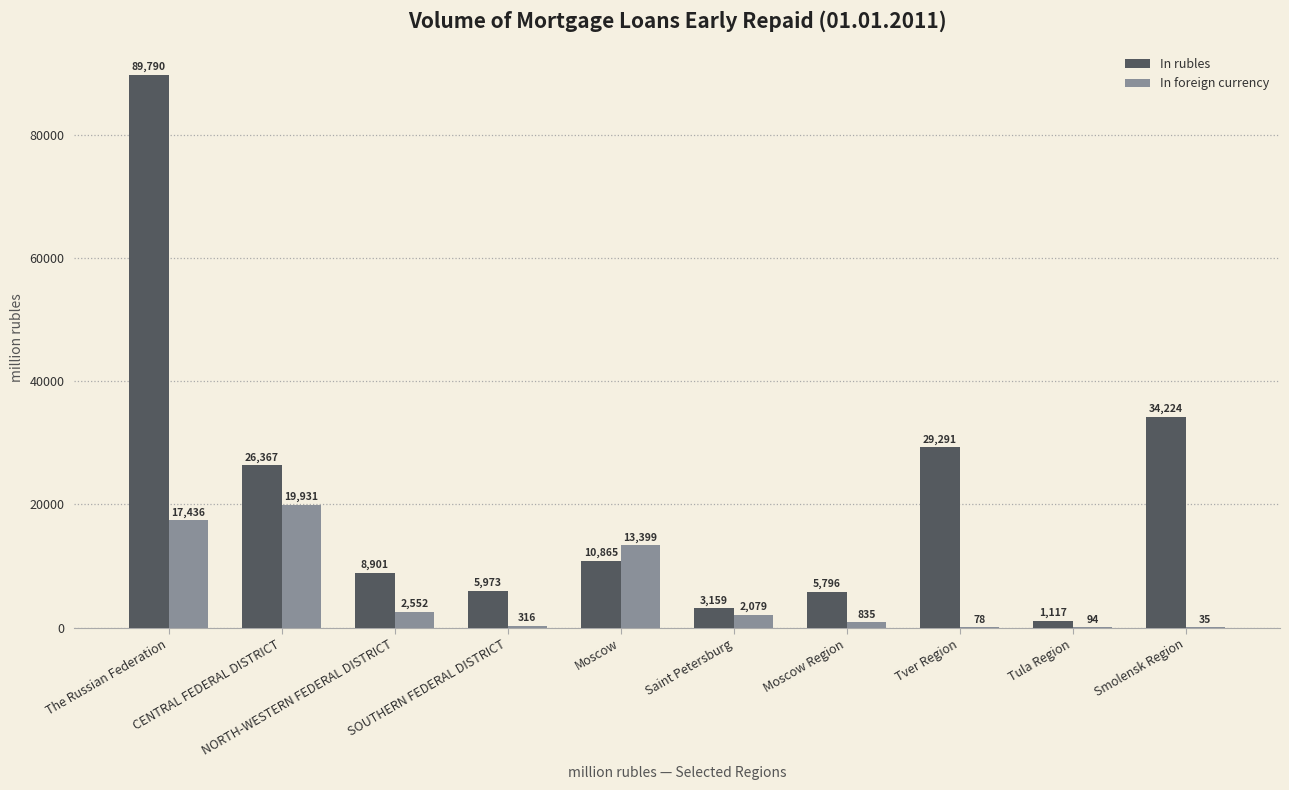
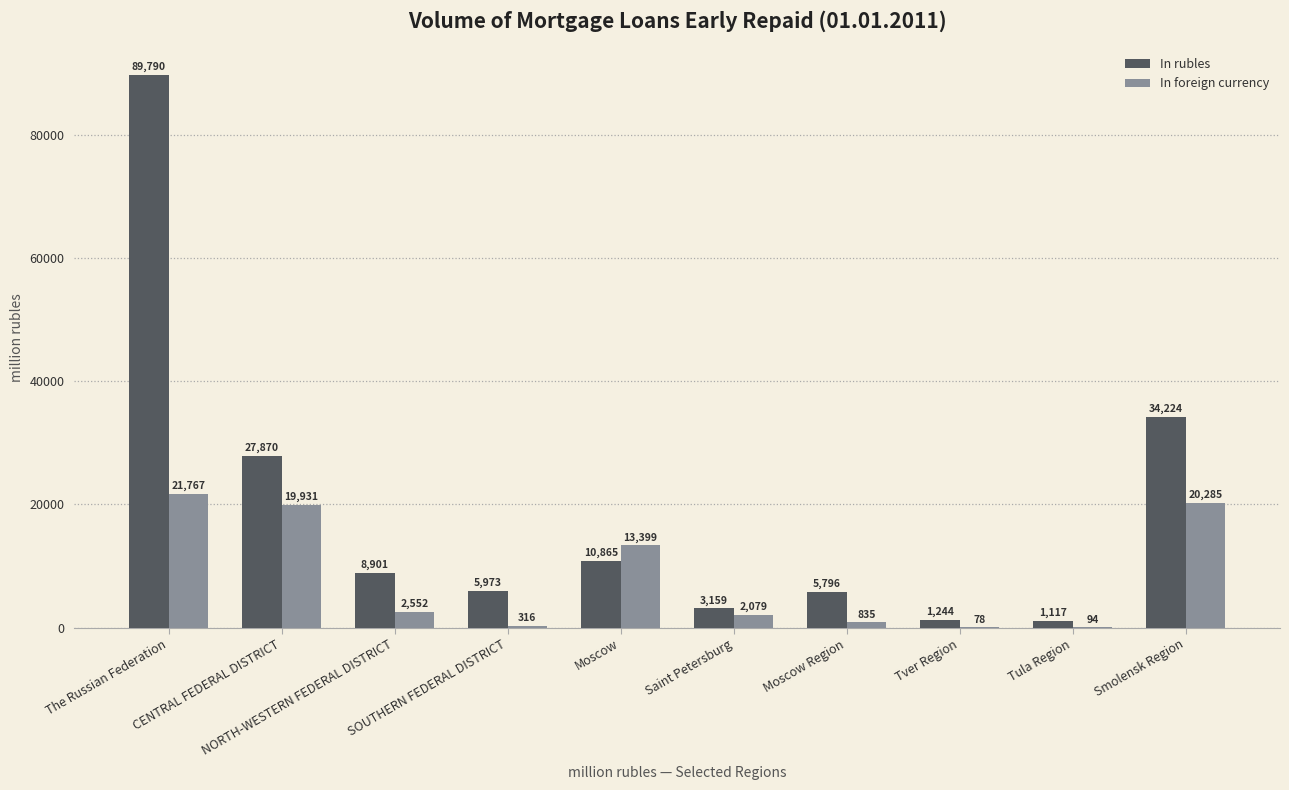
In foreign currency, The Russian Federation: 17,436 -> 21,767
In rubles, CENTRAL FEDERAL DISTRICT: 26,367 -> 27,870
In rubles, Tver Region: 29,291 -> 1,244
In foreign currency, Smolensk Region: 35 -> 20,285
